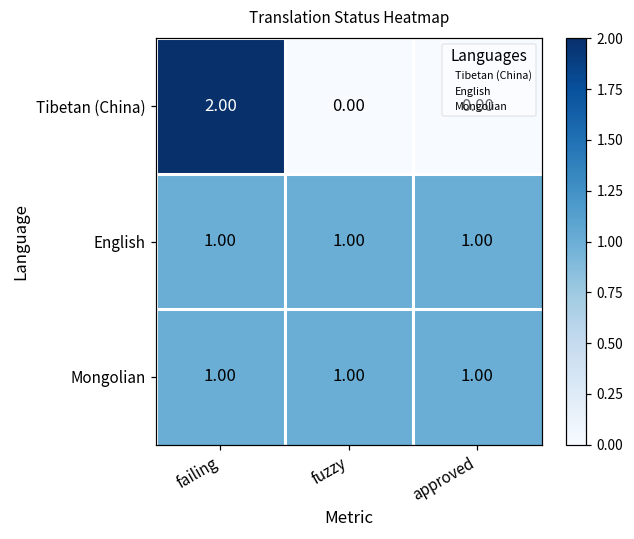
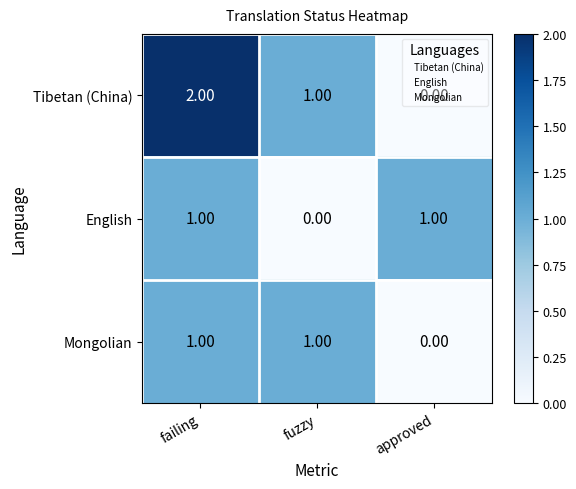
Tibetan (China), fuzzy: 0.00 -> 1.00
English, fuzzy: 1.00 -> 0.00
Mongolian, approved: 1.00 -> 0.00
